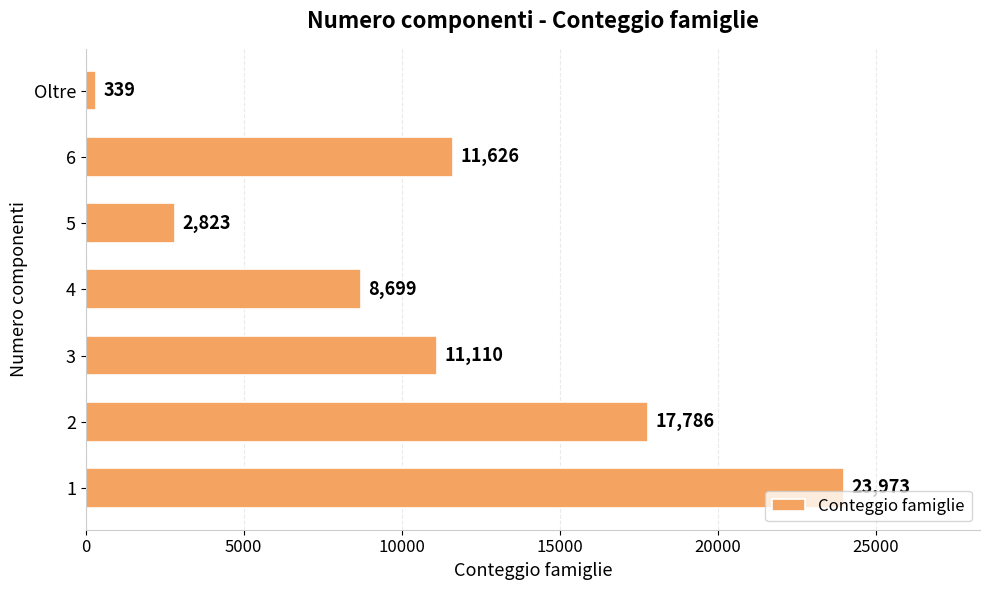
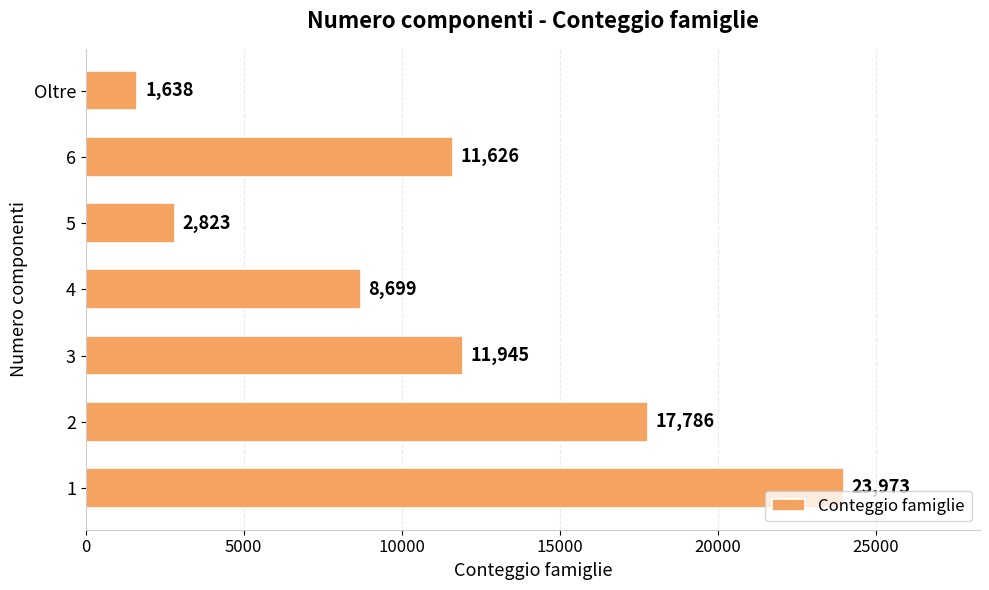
Oltre: 339 -> 1,638
3: 11,110 -> 11,945
